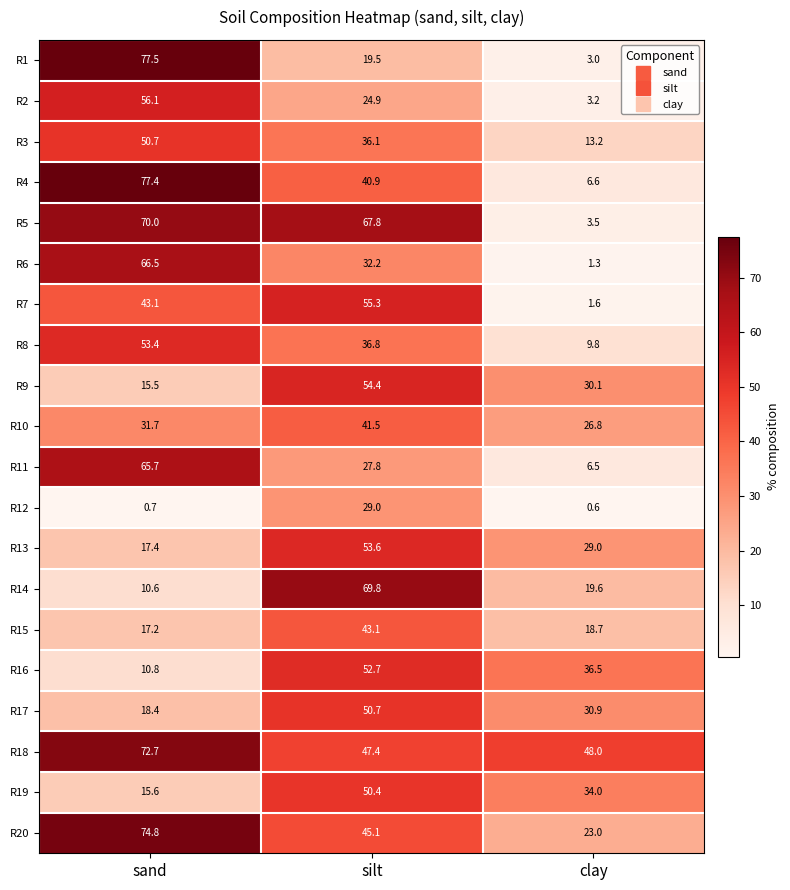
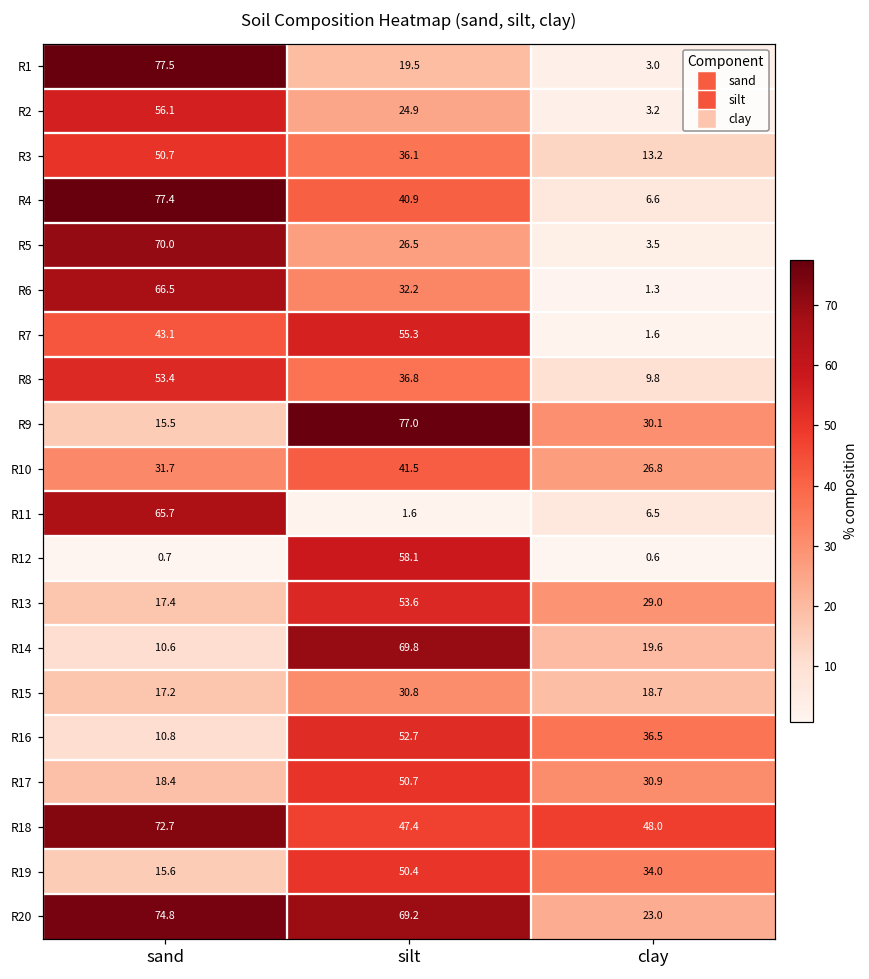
R5, silt: 67.8 -> 26.5
R9, silt: 54.4 -> 77.0
R11, silt: 27.8 -> 1.6
R12, silt: 29.0 -> 58.1
R15, silt: 43.1 -> 30.8
R20, silt: 45.1 -> 69.2
